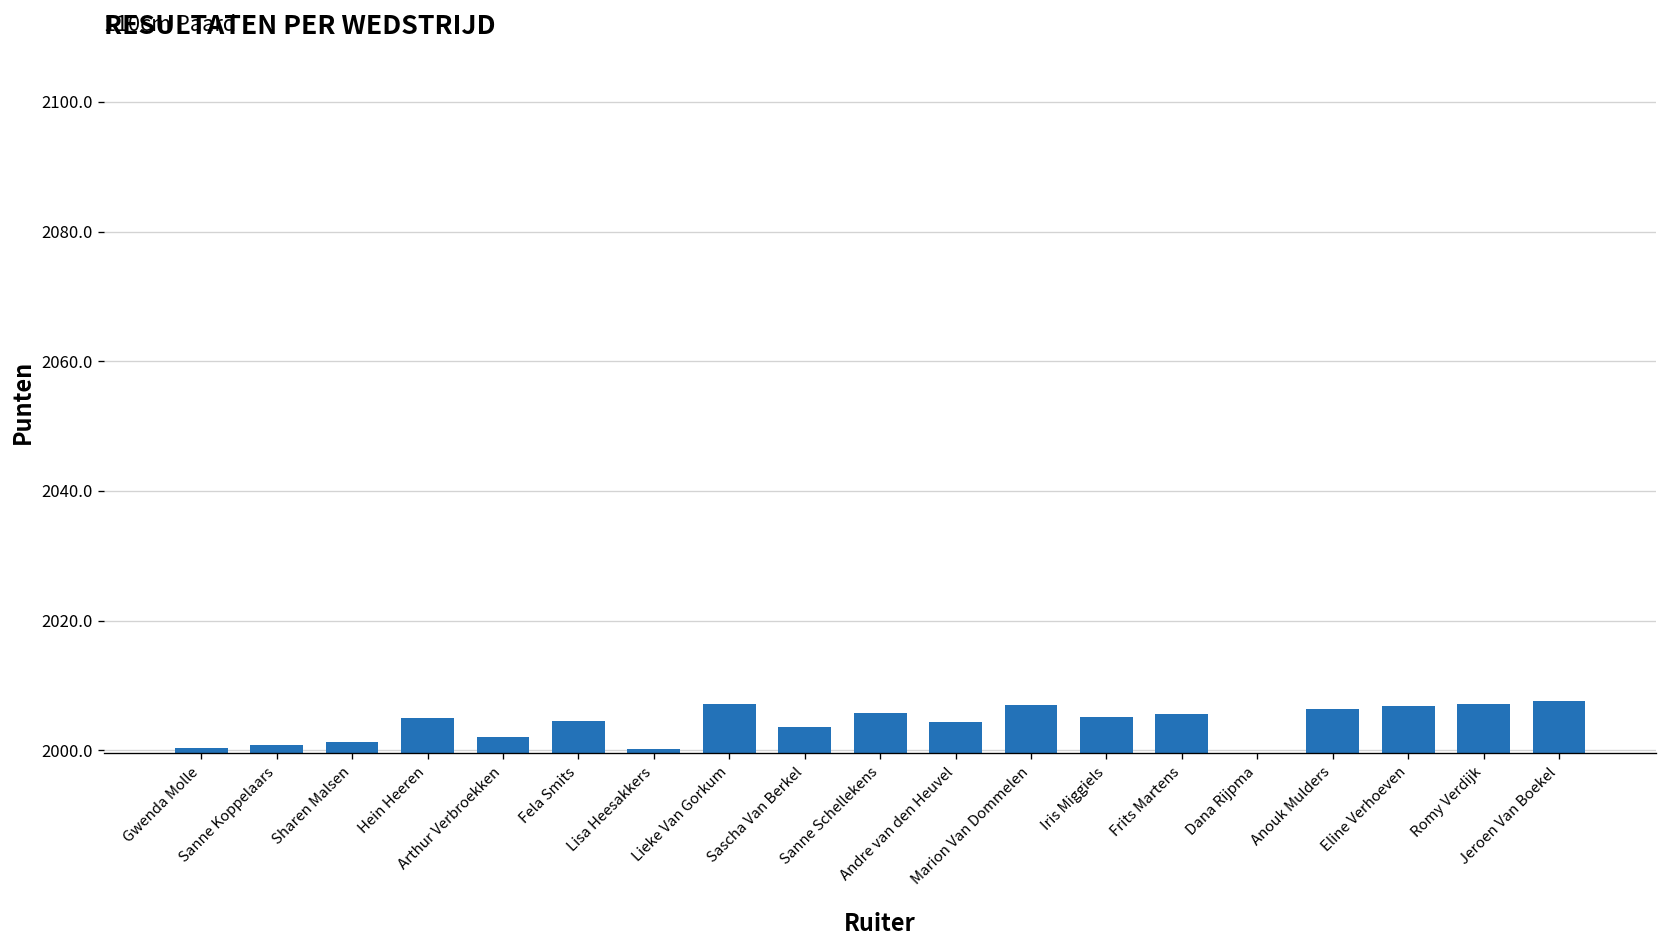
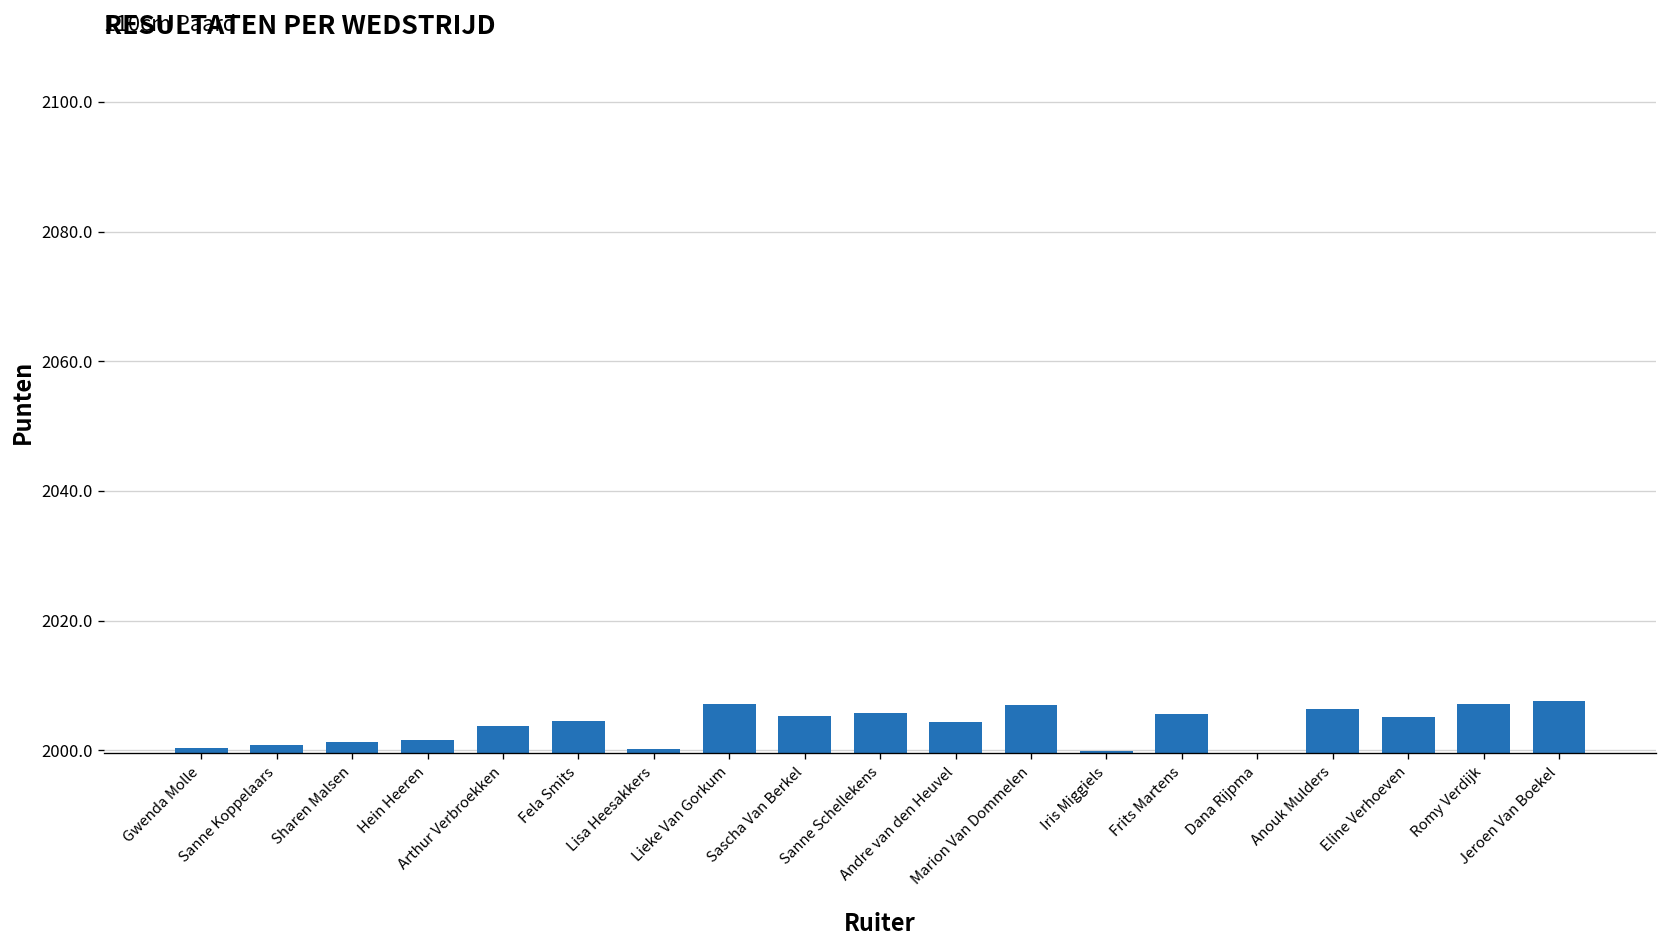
Hein Heeren: 2005 -> 2002
Arthur Verbroekken: 2002 -> 2004
Sascha Van Berkel: 2004 -> 2005
Iris Miggiels: 2005 -> 2000
Eline Verhoeven: 2007 -> 2005
